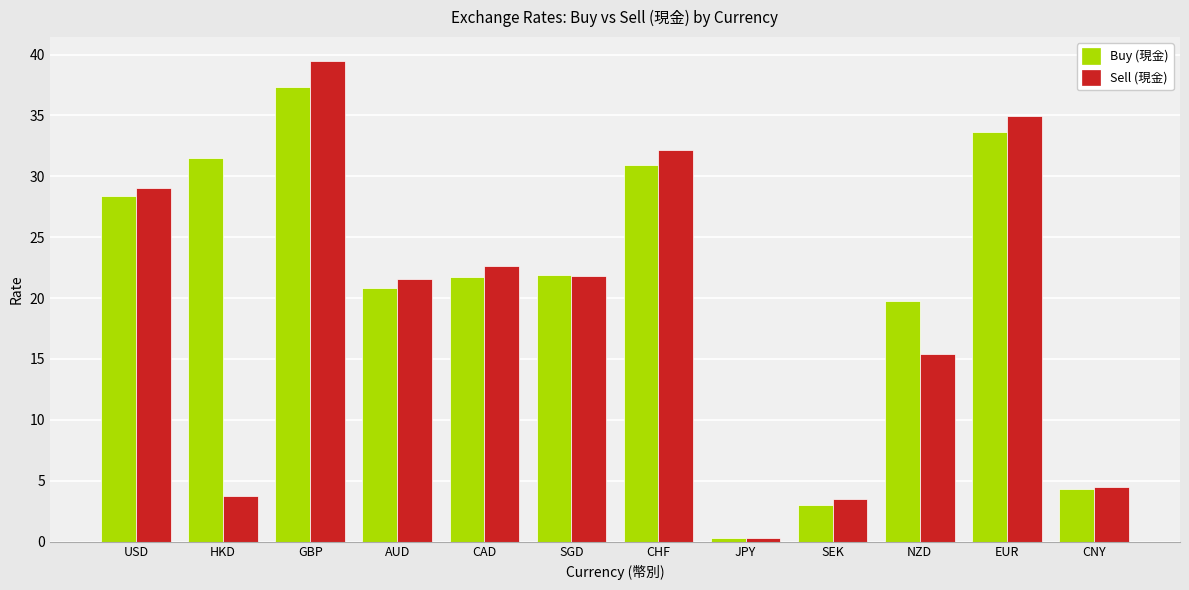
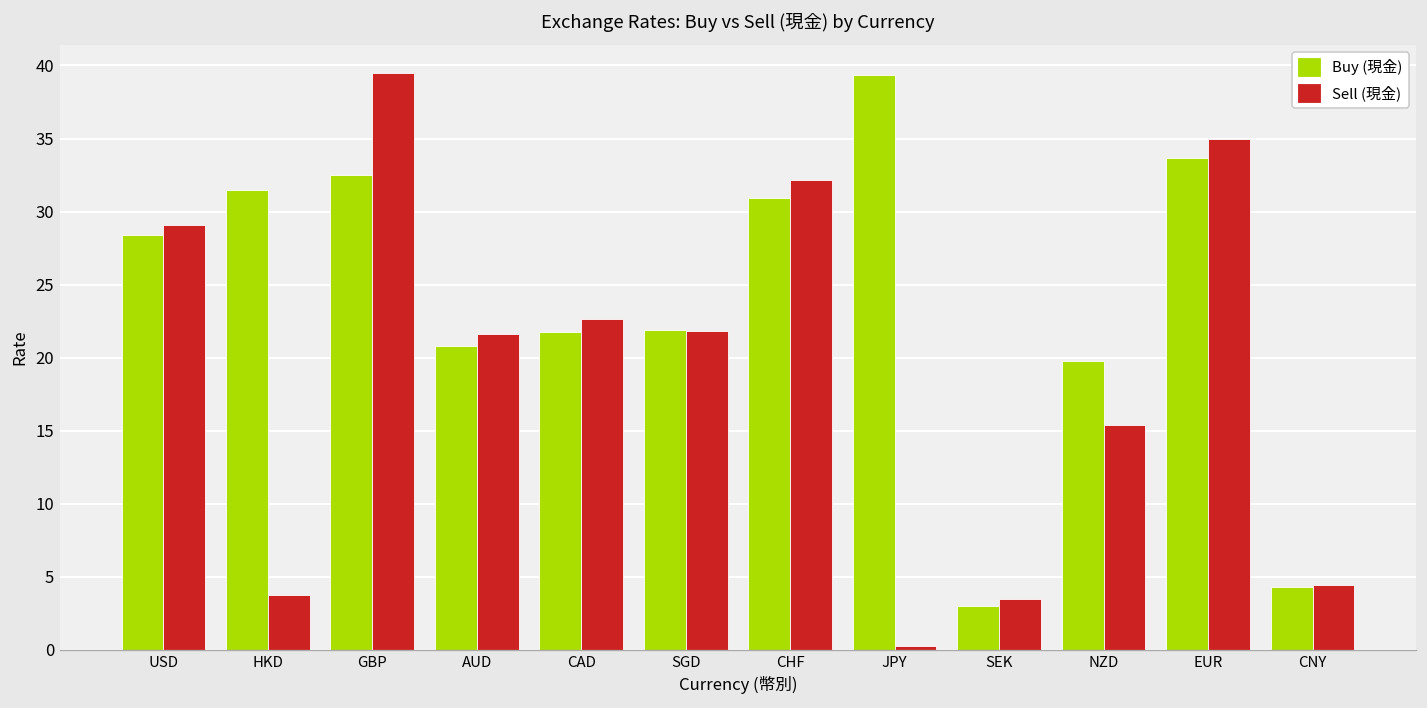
Buy (現金), GBP: 37.3 -> 32.5
Buy (現金), JPY: 0.3 -> 39.3
